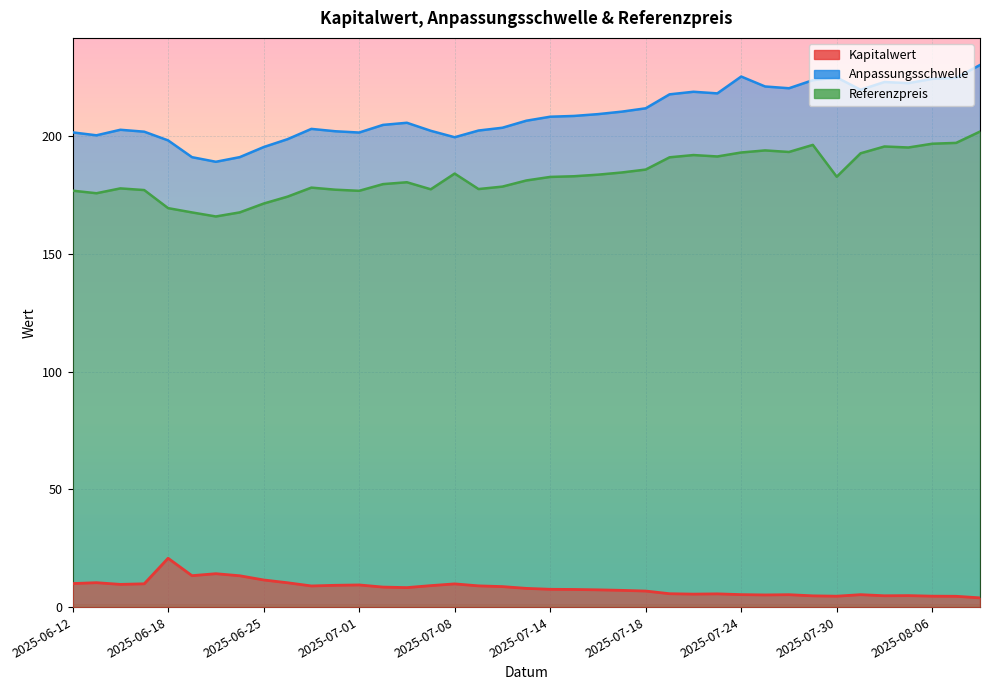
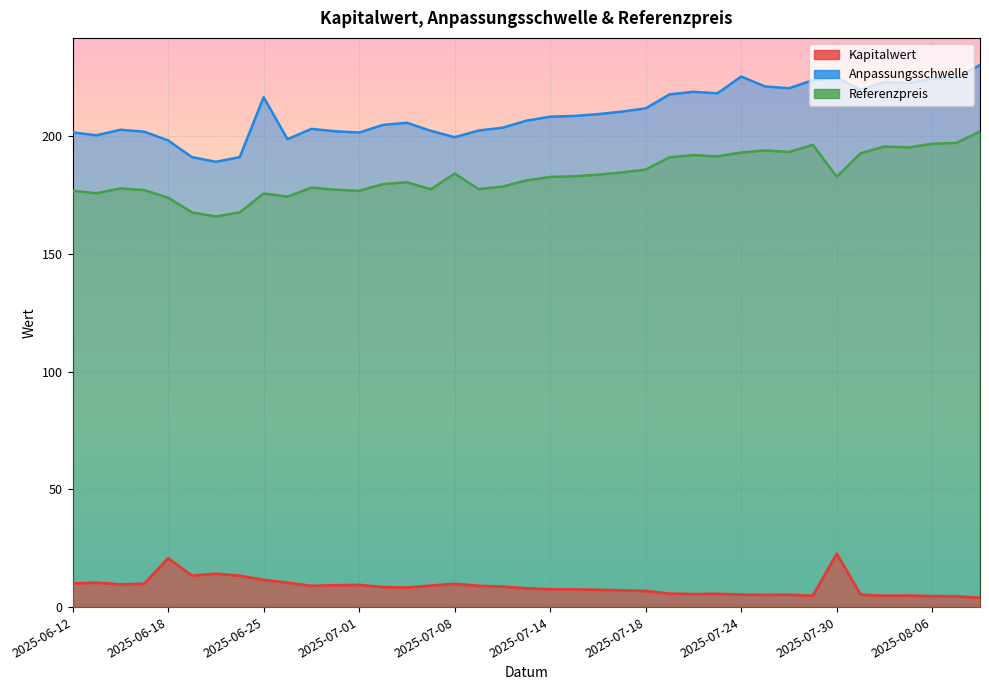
Referenzpreis, 2025-06-18: 170 -> 174
Anpassungsschwelle, 2025-06-25: 195 -> 217
Referenzpreis, 2025-06-25: 171 -> 176
Kapitalwert, 2025-07-30: 5 -> 23
